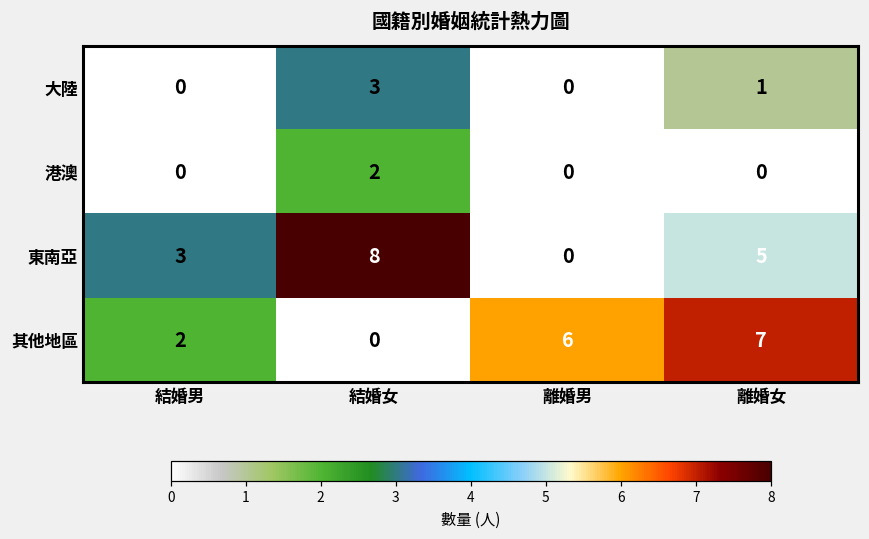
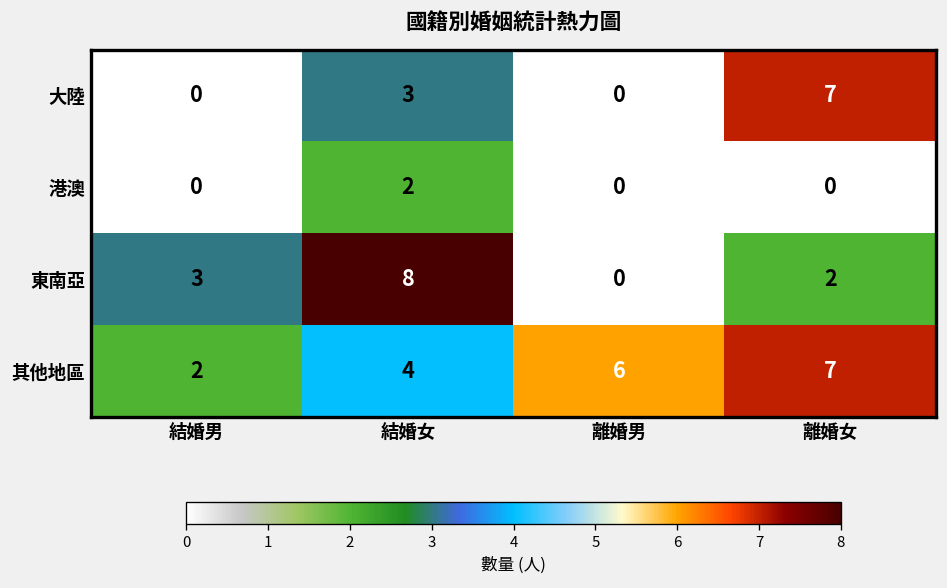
大陸, 離婚女: 1 -> 7
東南亞, 離婚女: 5 -> 2
其他地區, 結婚女: 0 -> 4
